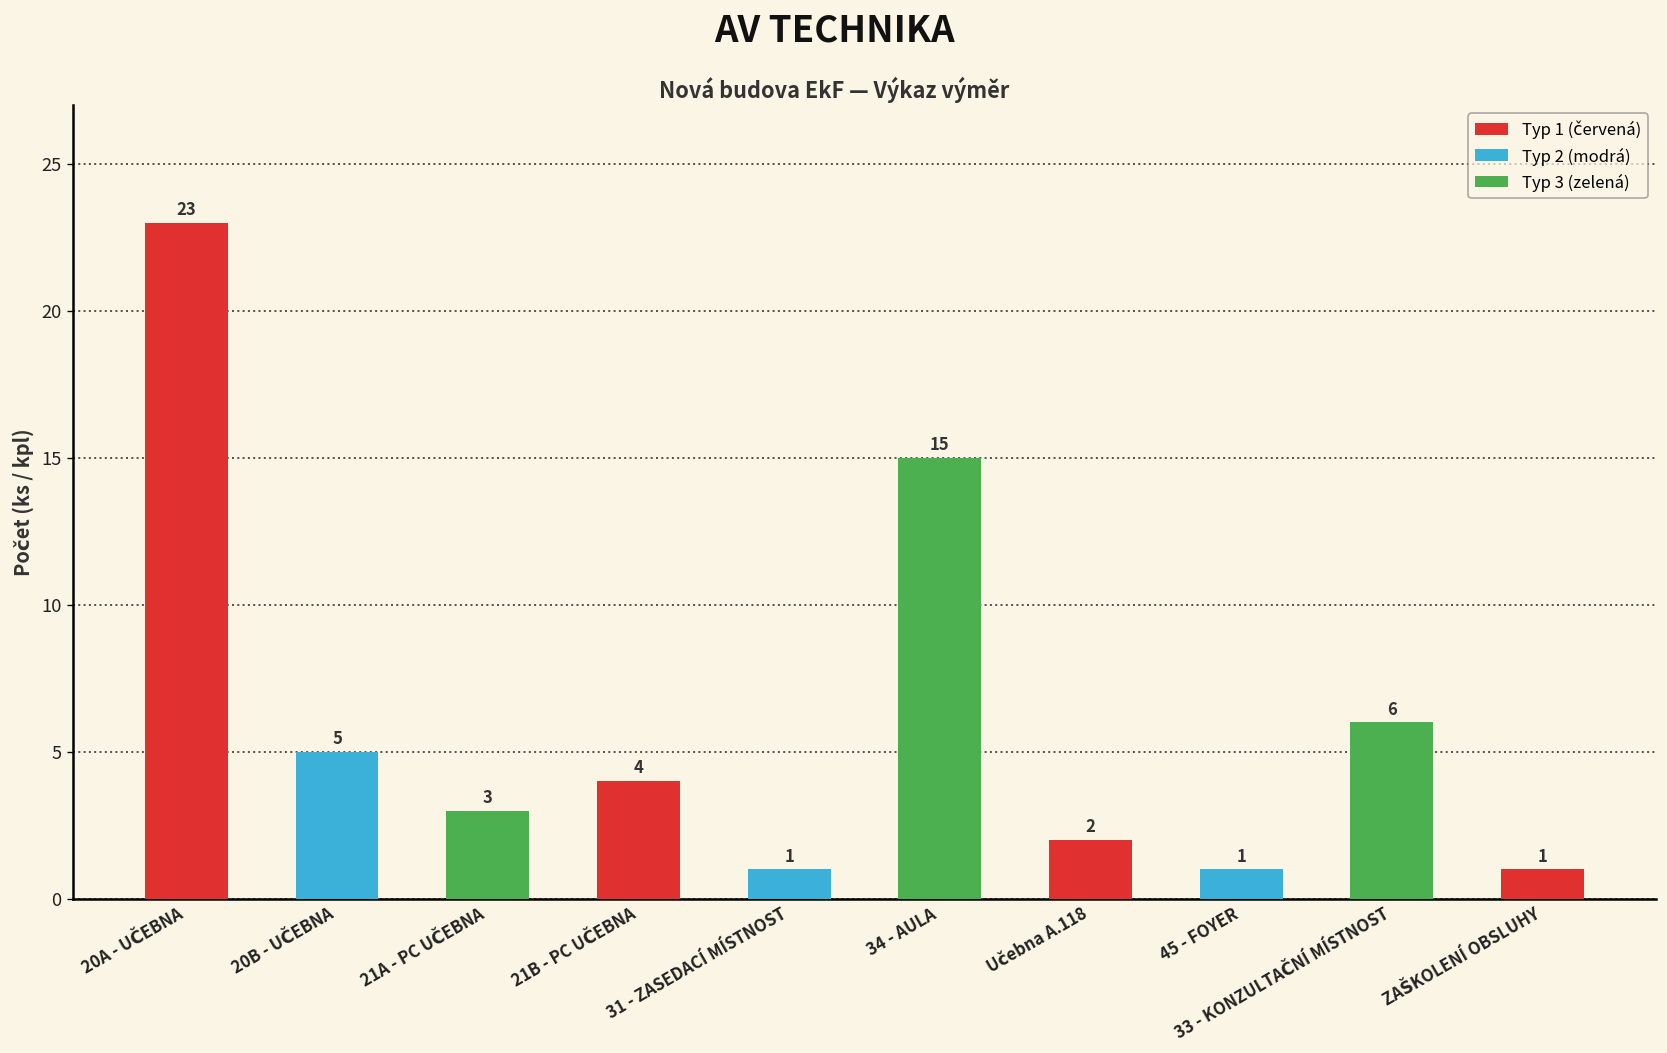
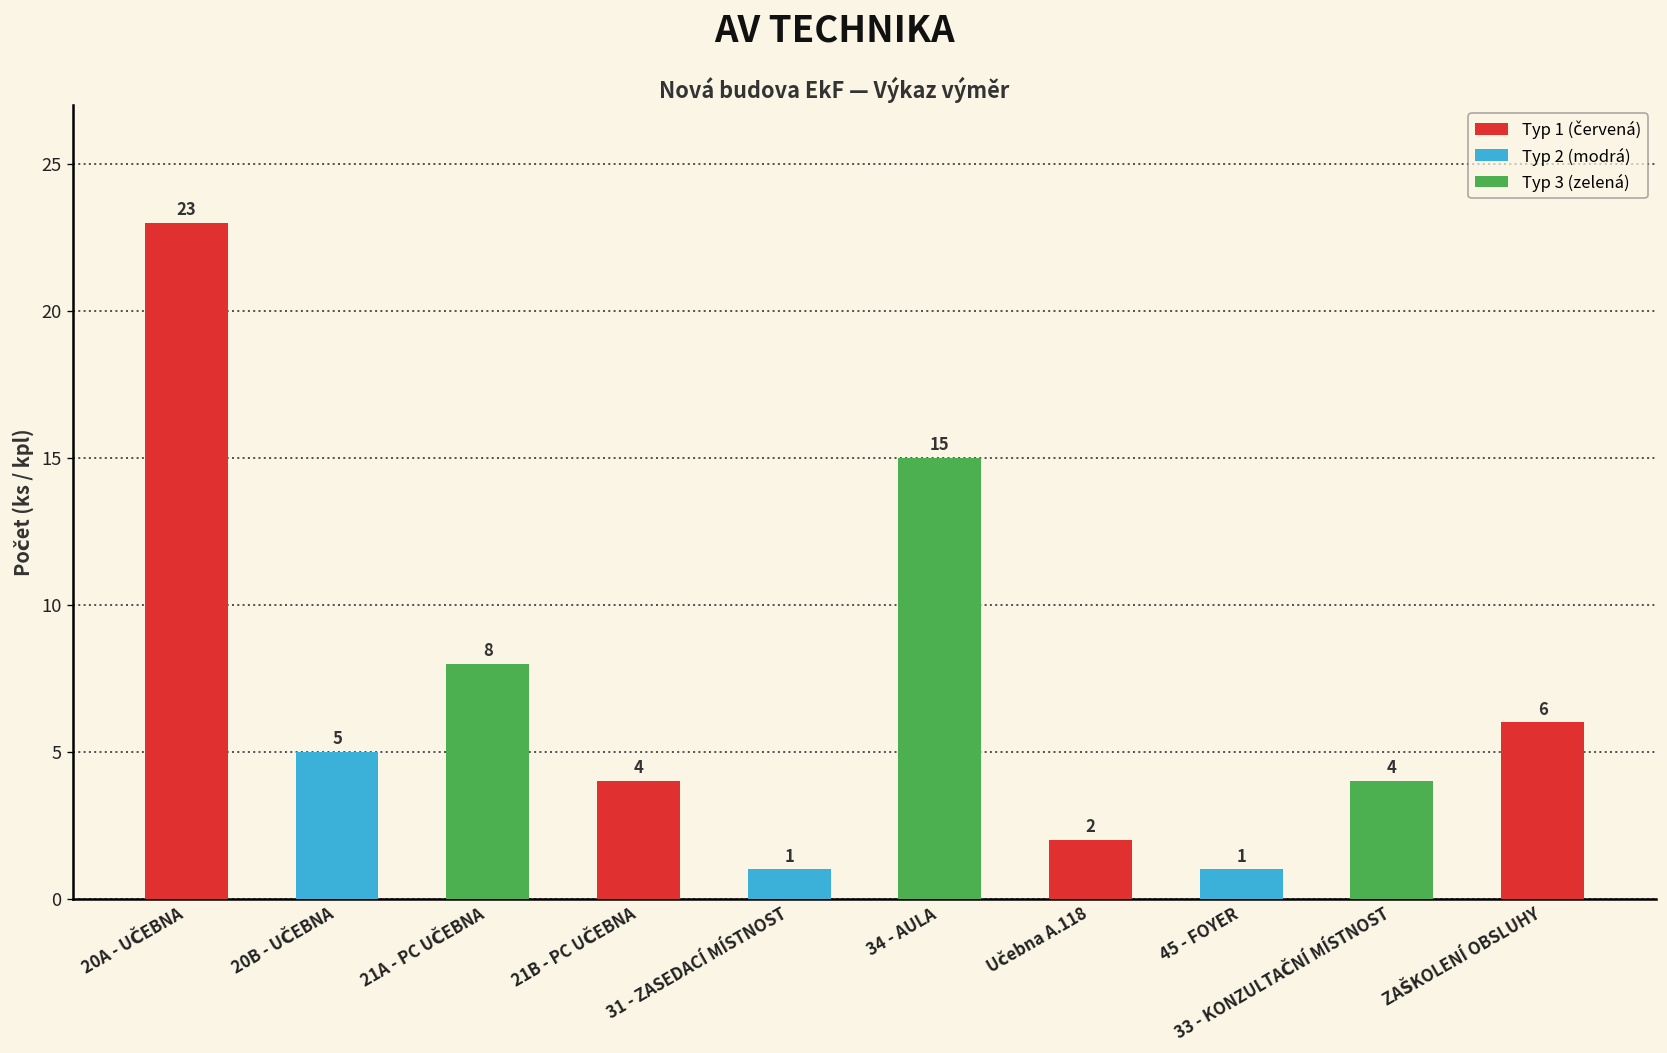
21A - PC UČEBNA: 3 -> 8
33 - KONZULTAČNÍ MÍSTNOST: 6 -> 4
ZAŠKOLENÍ OBSLUHY: 1 -> 6
